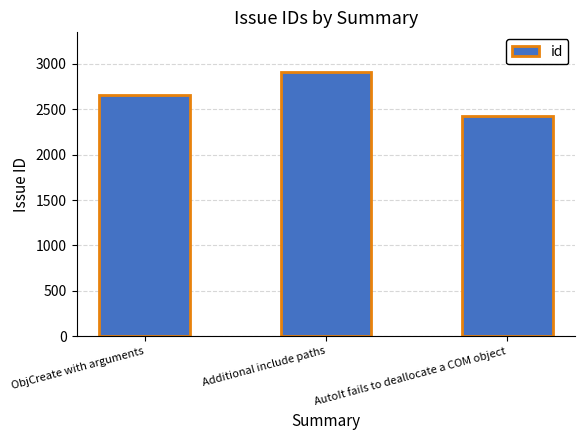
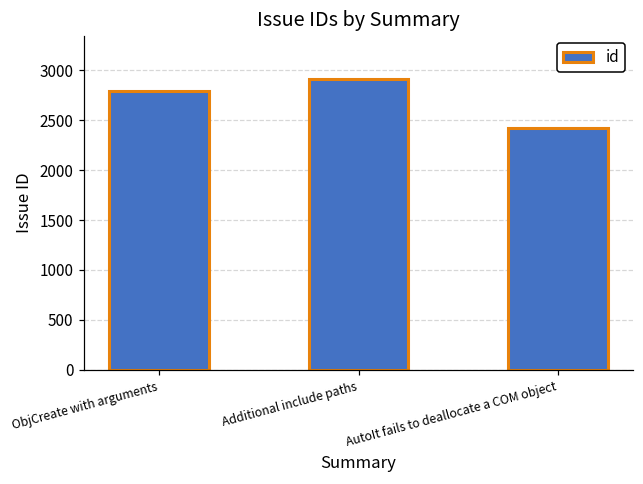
ObjCreate with arguments: 2700 -> 2800
